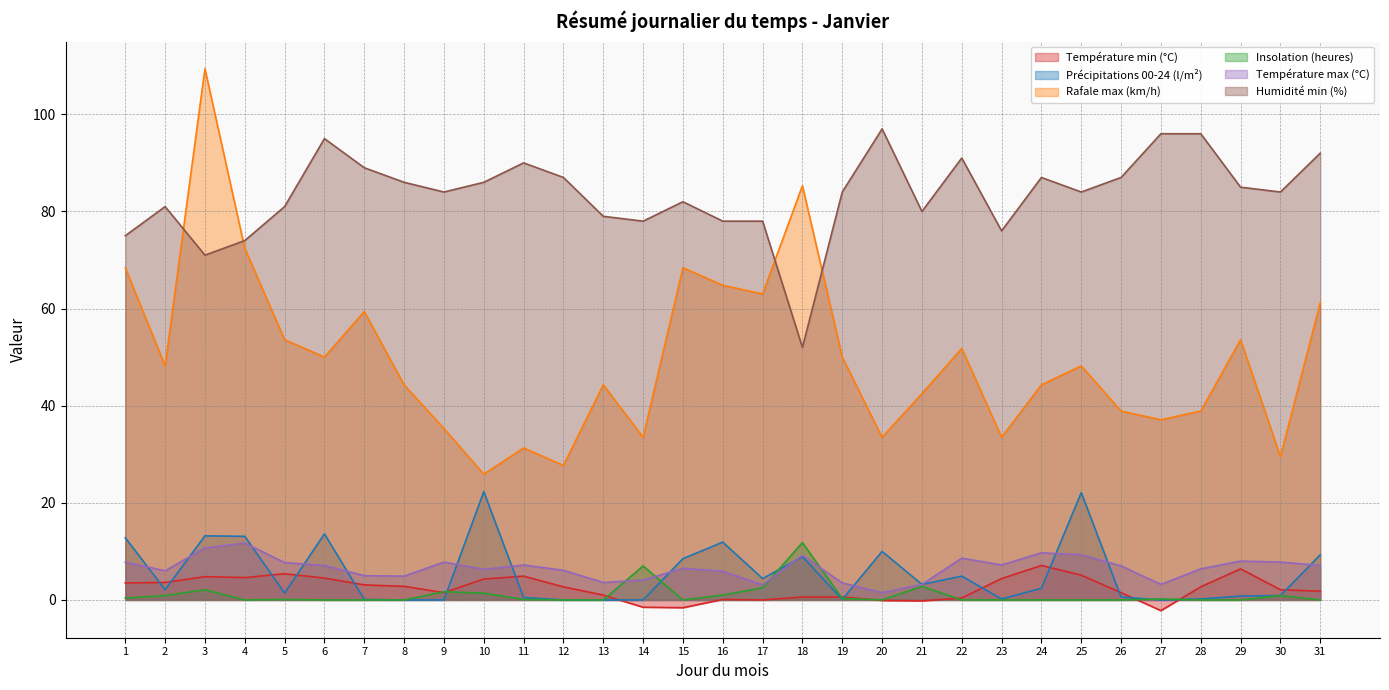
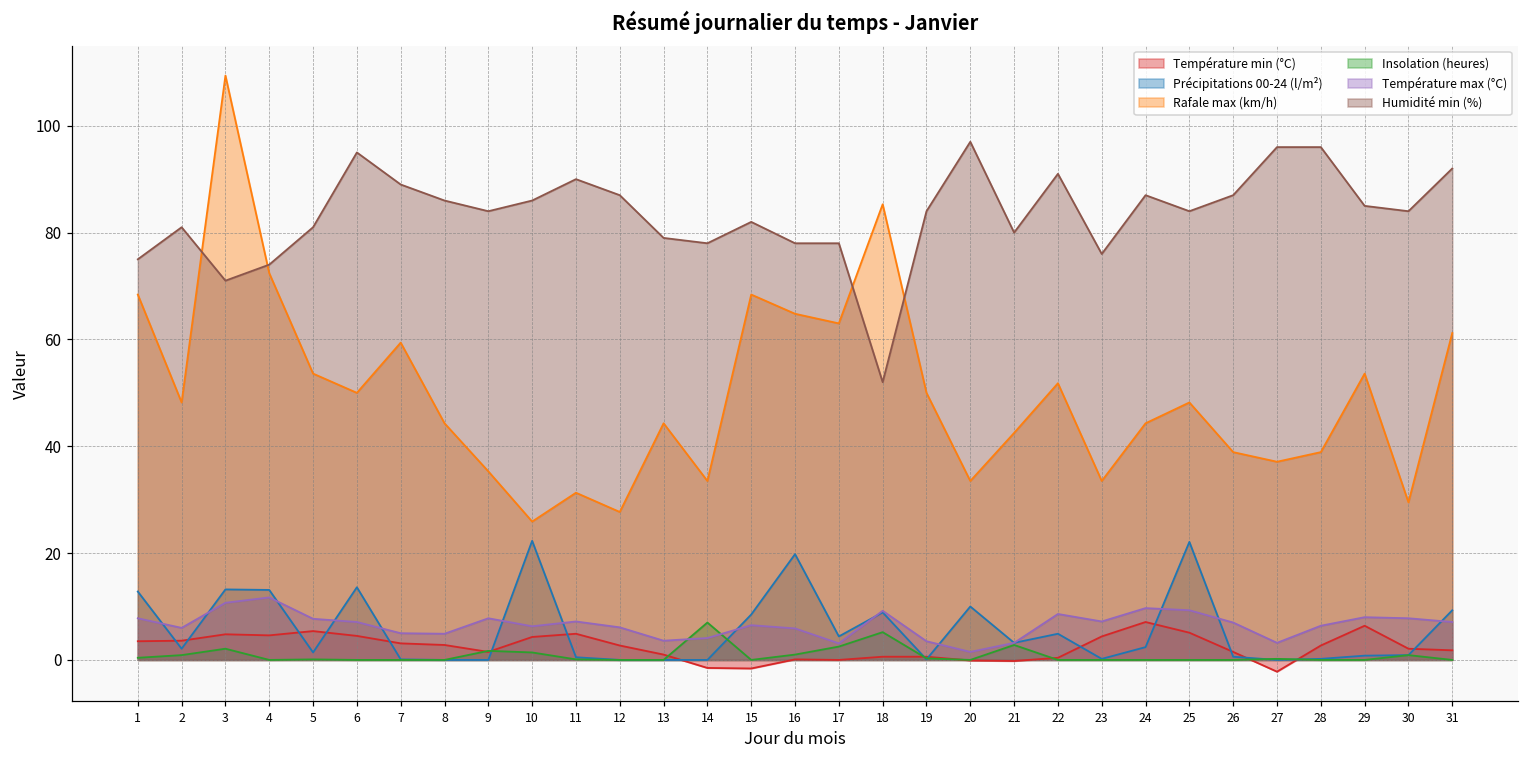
Précipitations 00-24 (l/m²), 16: 12 -> 20
Insolation (heures), 18: 12 -> 5
